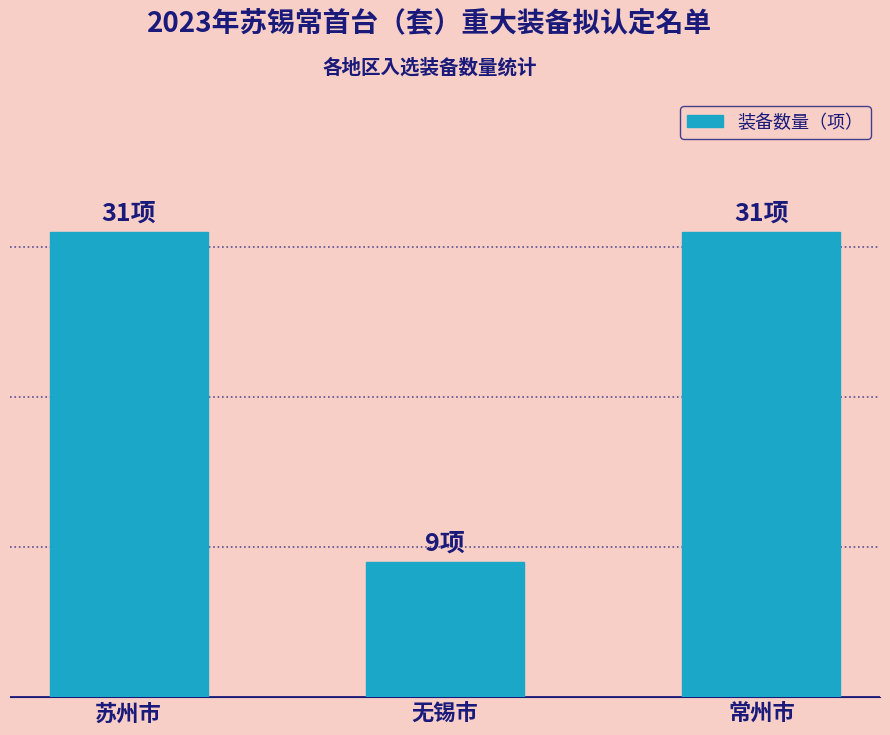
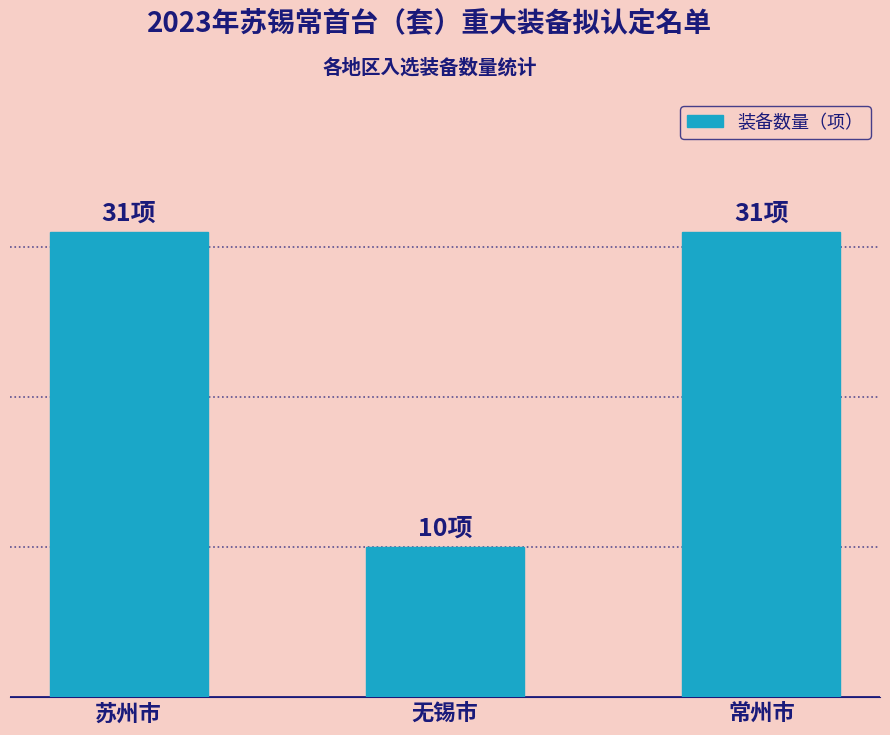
无锡市: 9项 -> 10项
